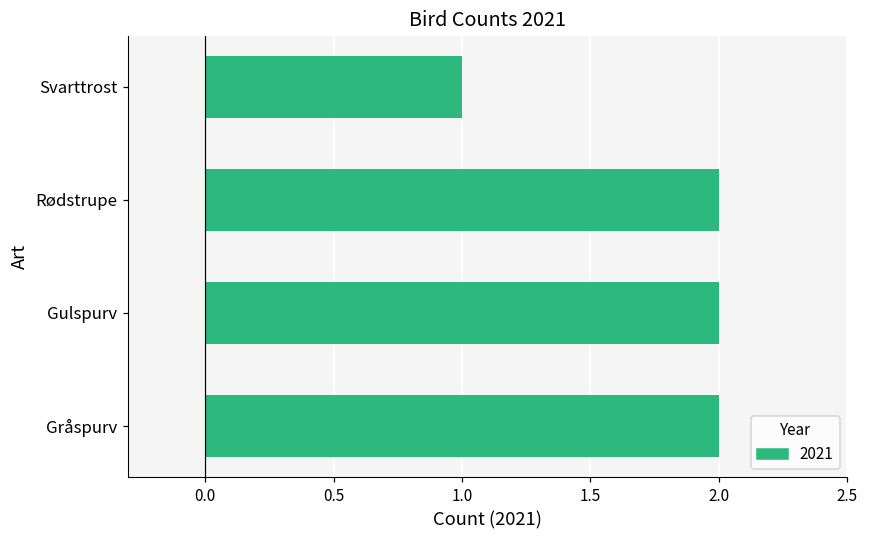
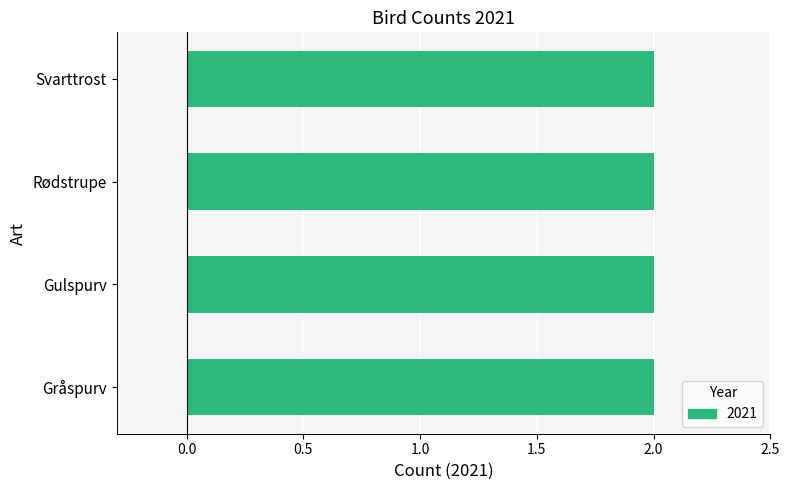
Svarttrost: 1 -> 2
